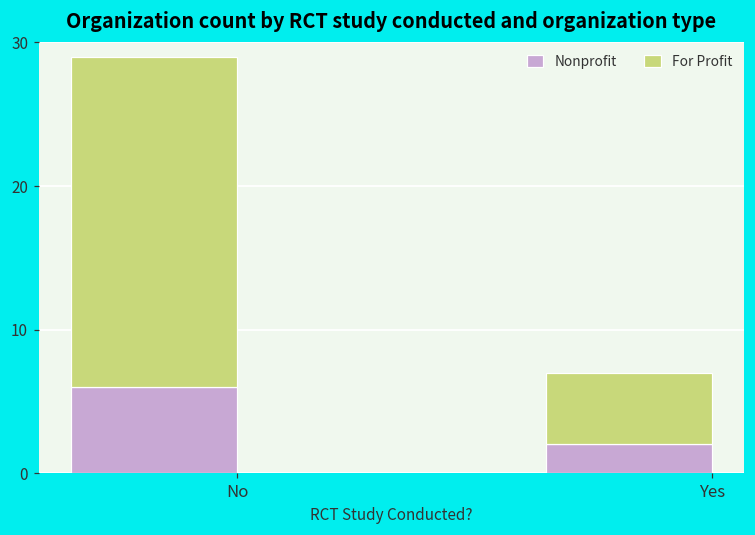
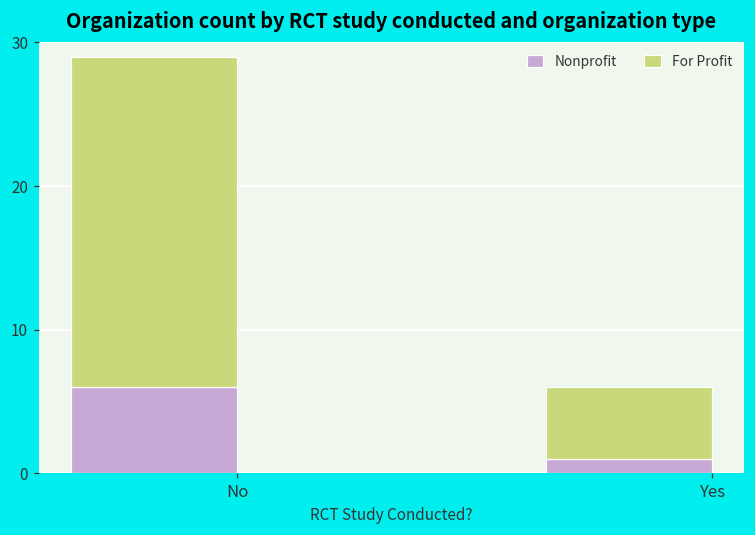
Nonprofit, Yes: 2 -> 1
